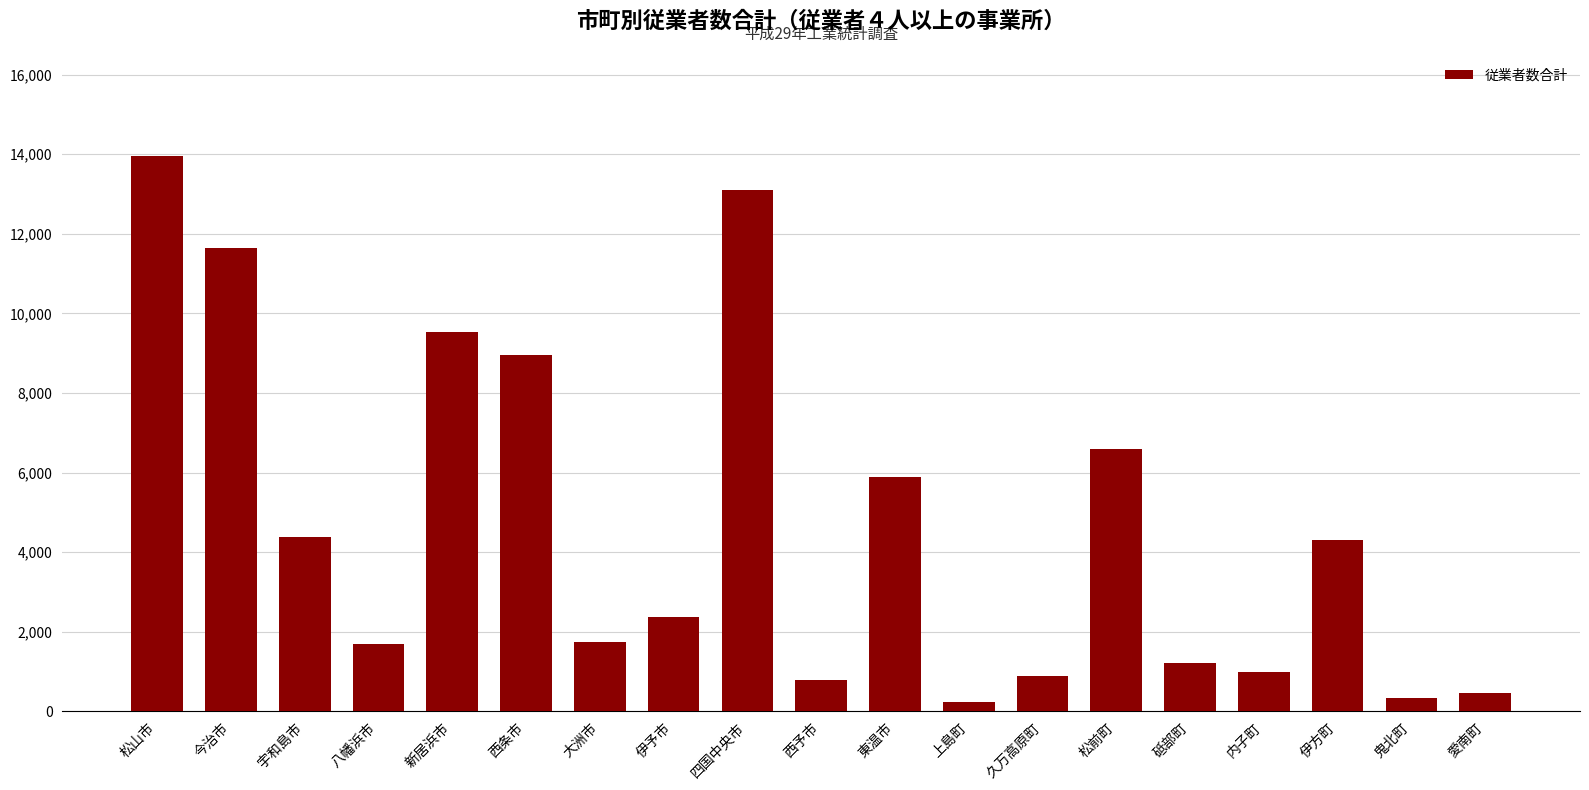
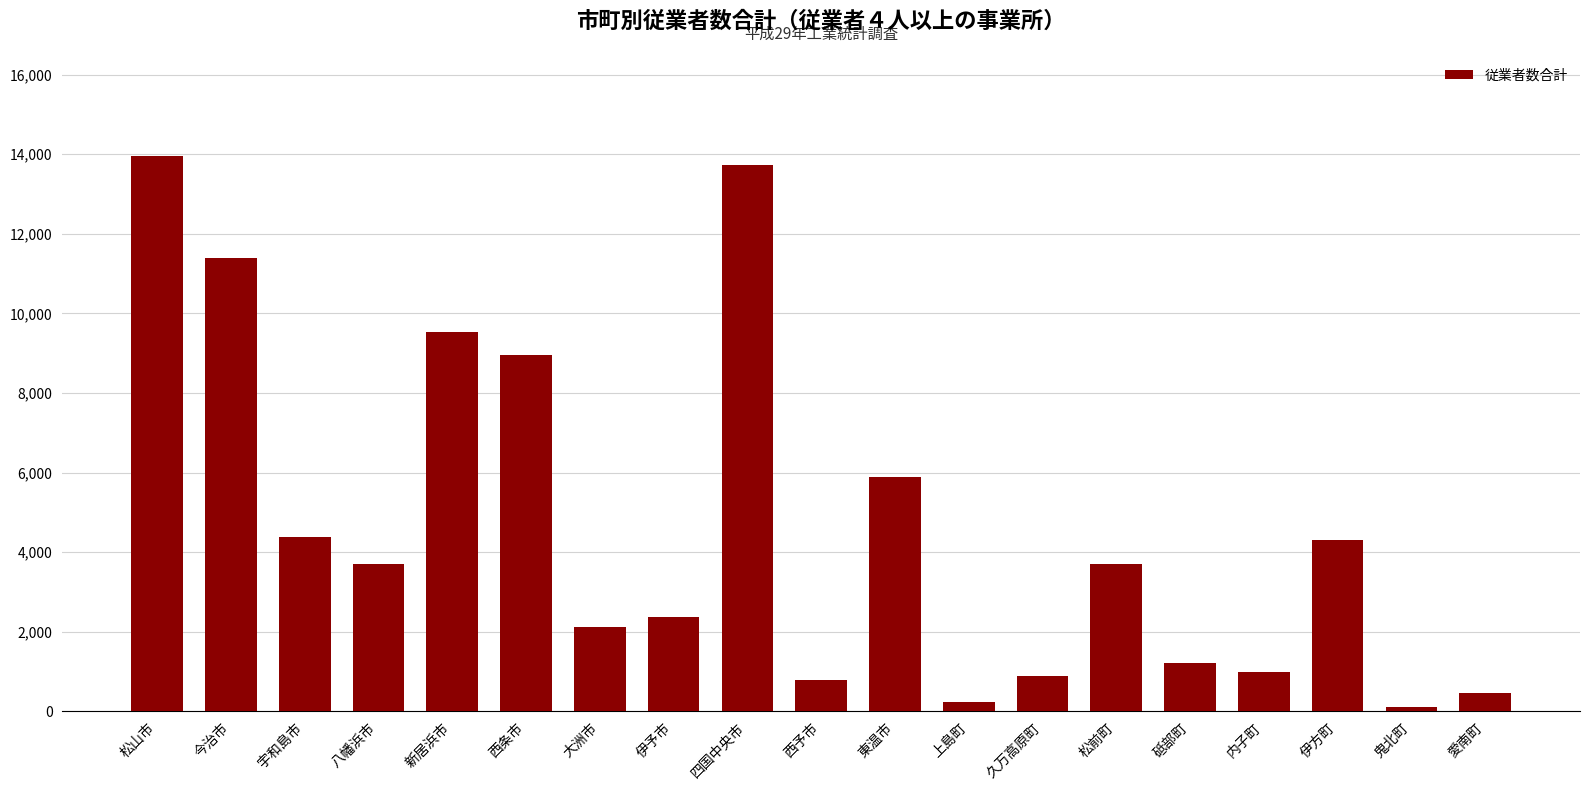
今治市: 11,600 -> 11,400
八幡浜市: 1,700 -> 3,700
大洲市: 1,700 -> 2,100
四国中央市: 13,100 -> 13,700
松前町: 6,600 -> 3,700
鬼北町: 300 -> 100
